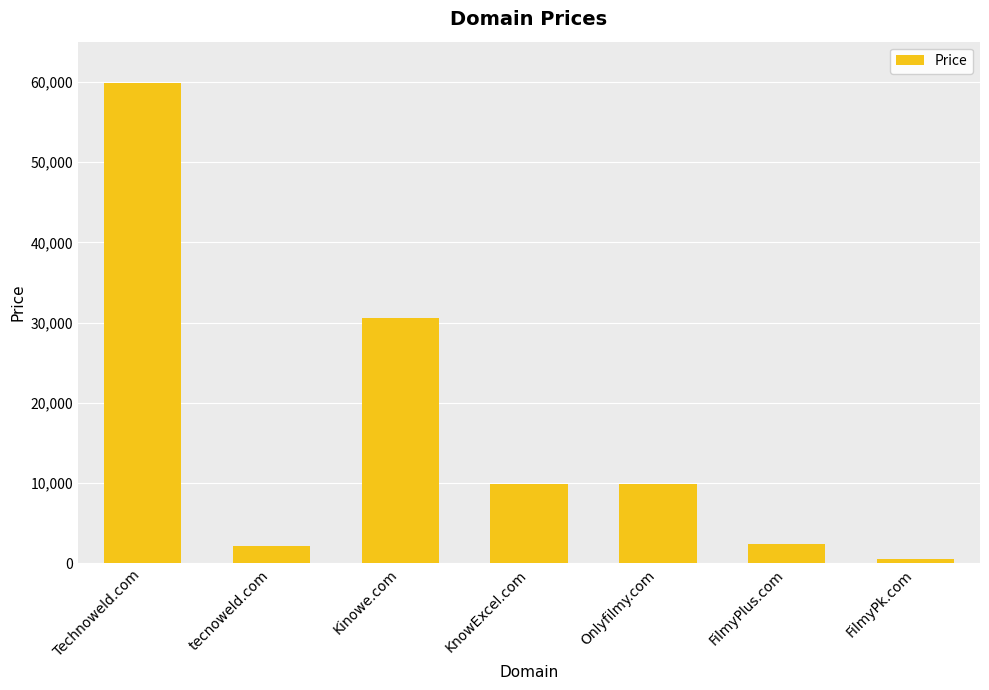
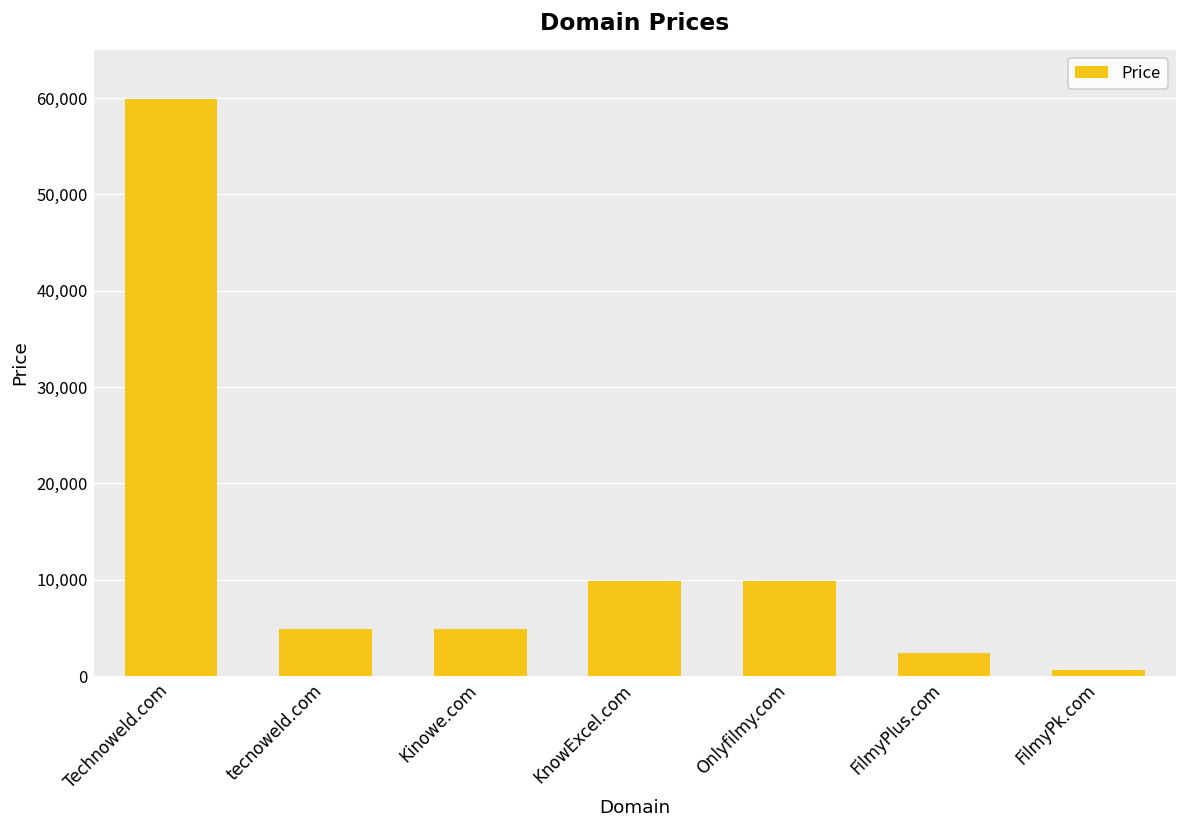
tecnoweld.com: 2,000 -> 5,000
Kinowe.com: 31,000 -> 5,000
